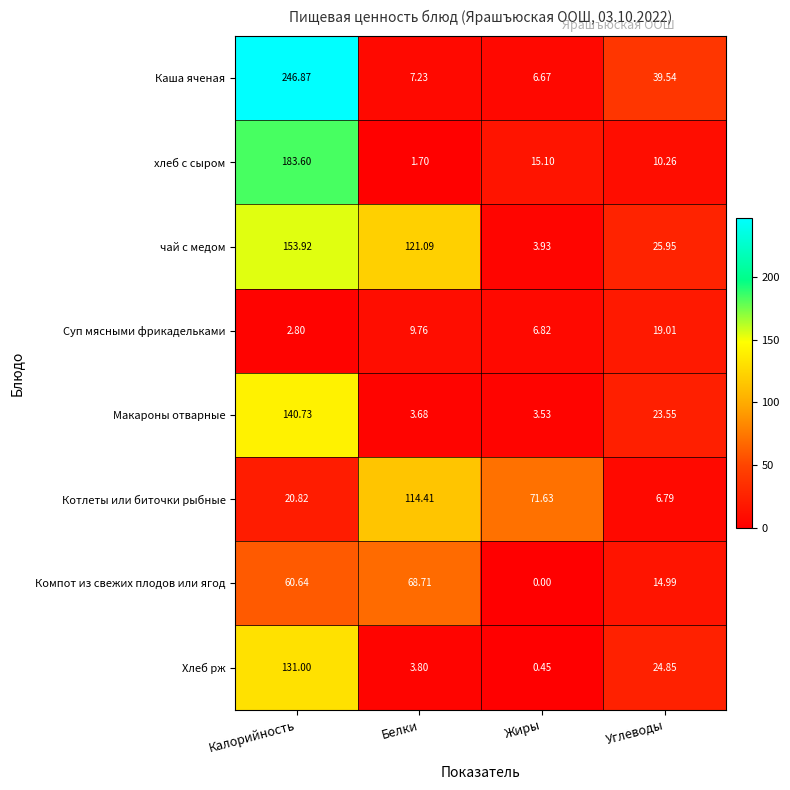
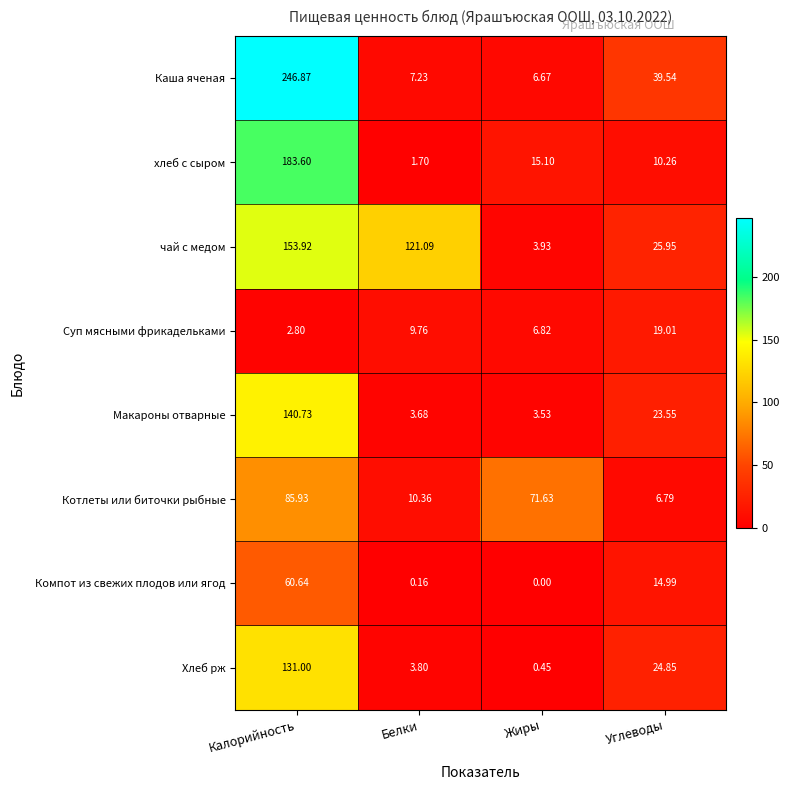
Котлеты или биточки рыбные, Калорийность: 20.82 -> 85.93
Котлеты или биточки рыбные, Белки: 114.41 -> 10.36
Компот из свежих плодов или ягод, Белки: 68.71 -> 0.16
